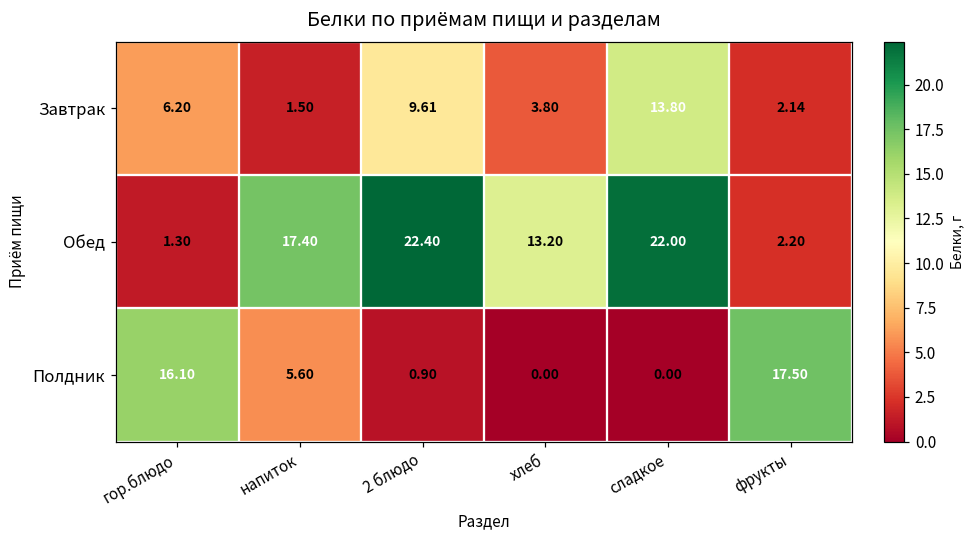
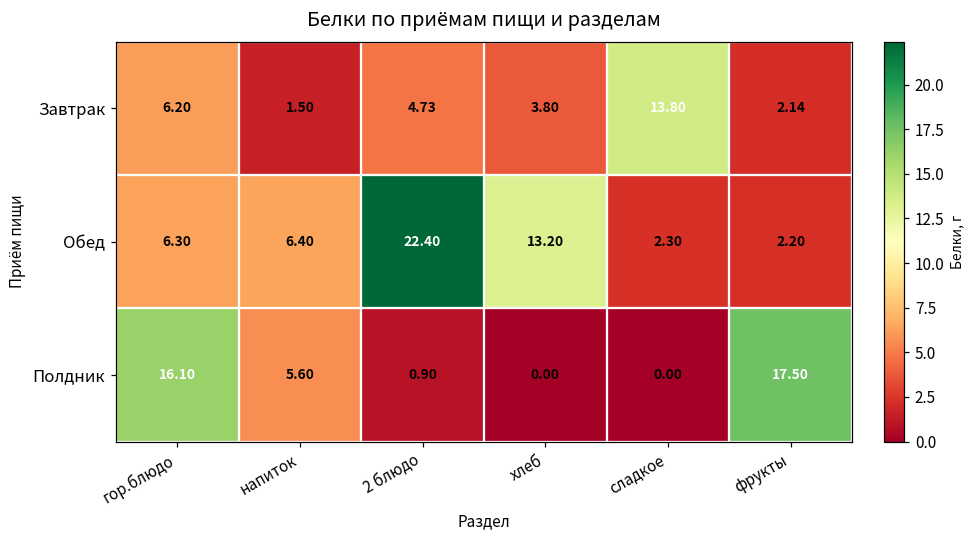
Завтрак, 2 блюдо: 9.61 -> 4.73
Обед, гор.блюдо: 1.30 -> 6.30
Обед, напиток: 17.40 -> 6.40
Обед, сладкое: 22.00 -> 2.30
